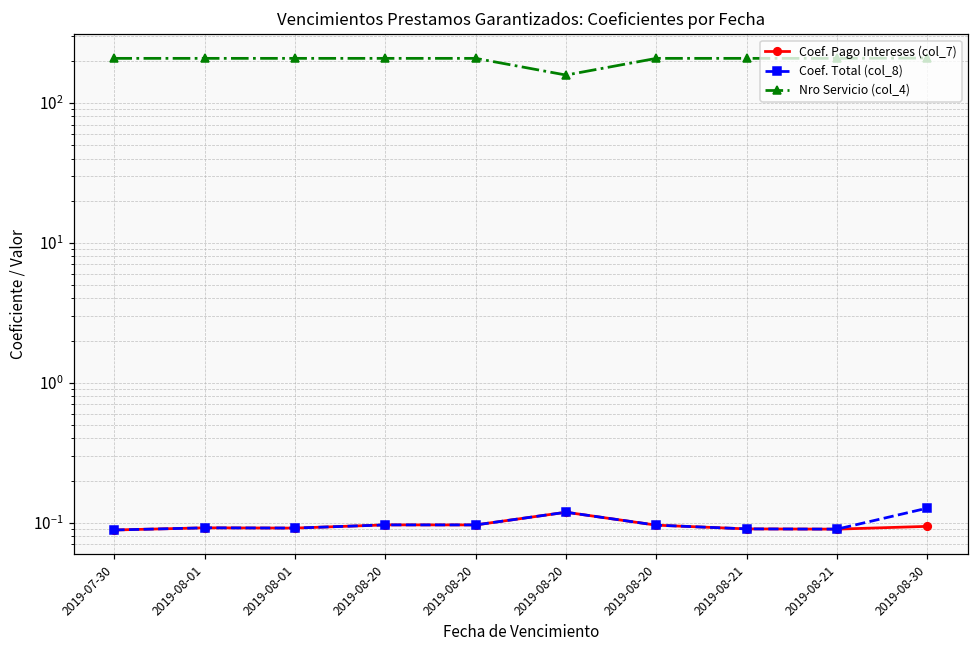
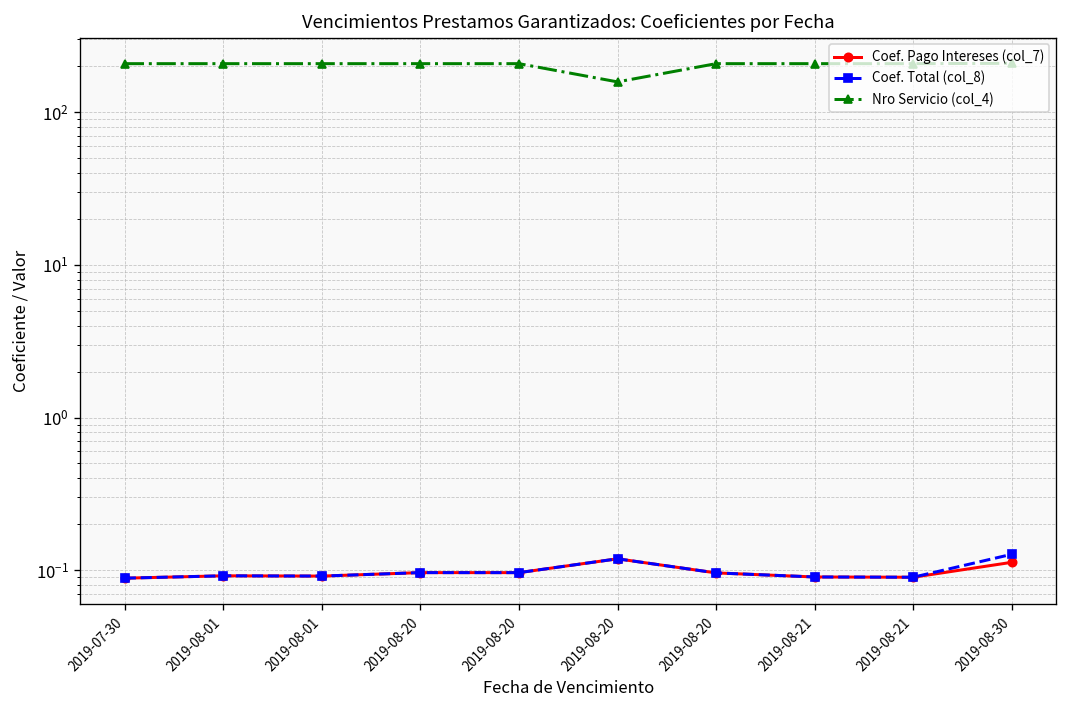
Coef. Pago Intereses (col_7), 2019-08-30: 0.09 -> 0.11
